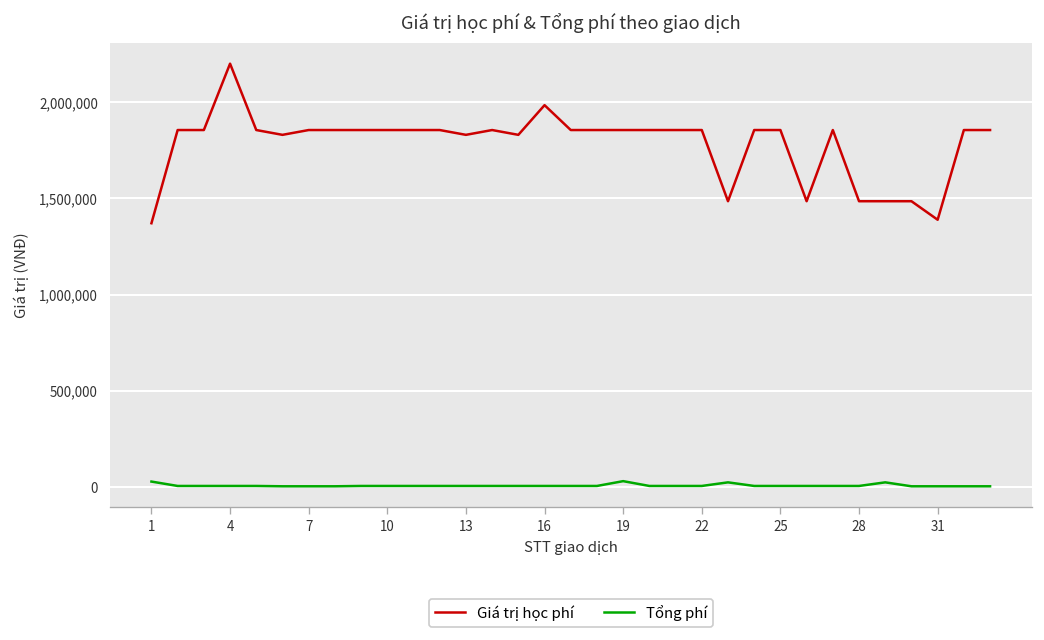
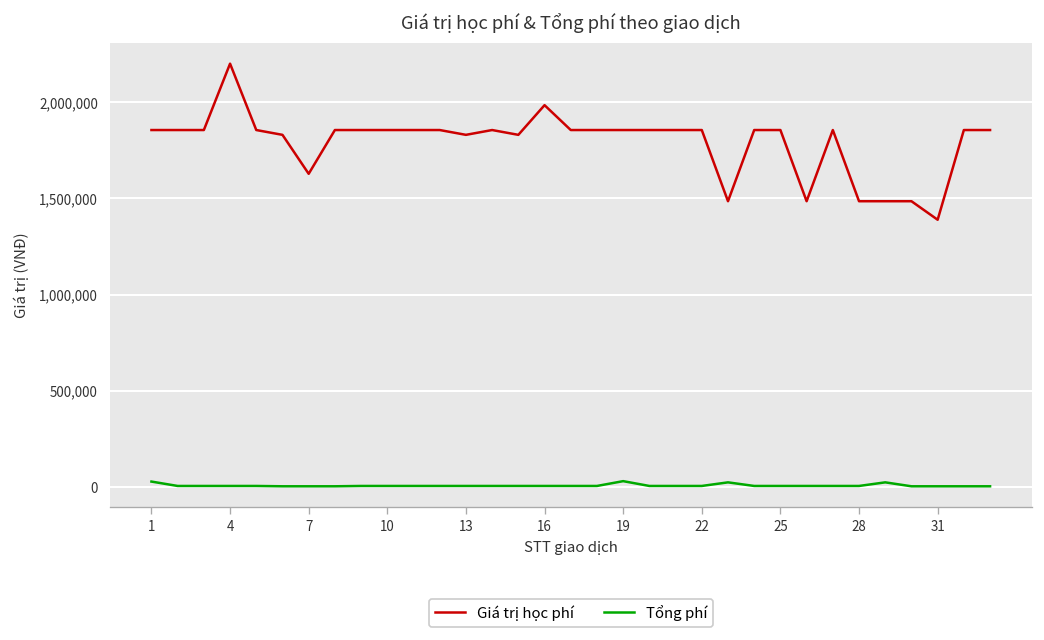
Giá trị học phí, 1: 1,370,000 -> 1,860,000
Giá trị học phí, 7: 1,860,000 -> 1,630,000
